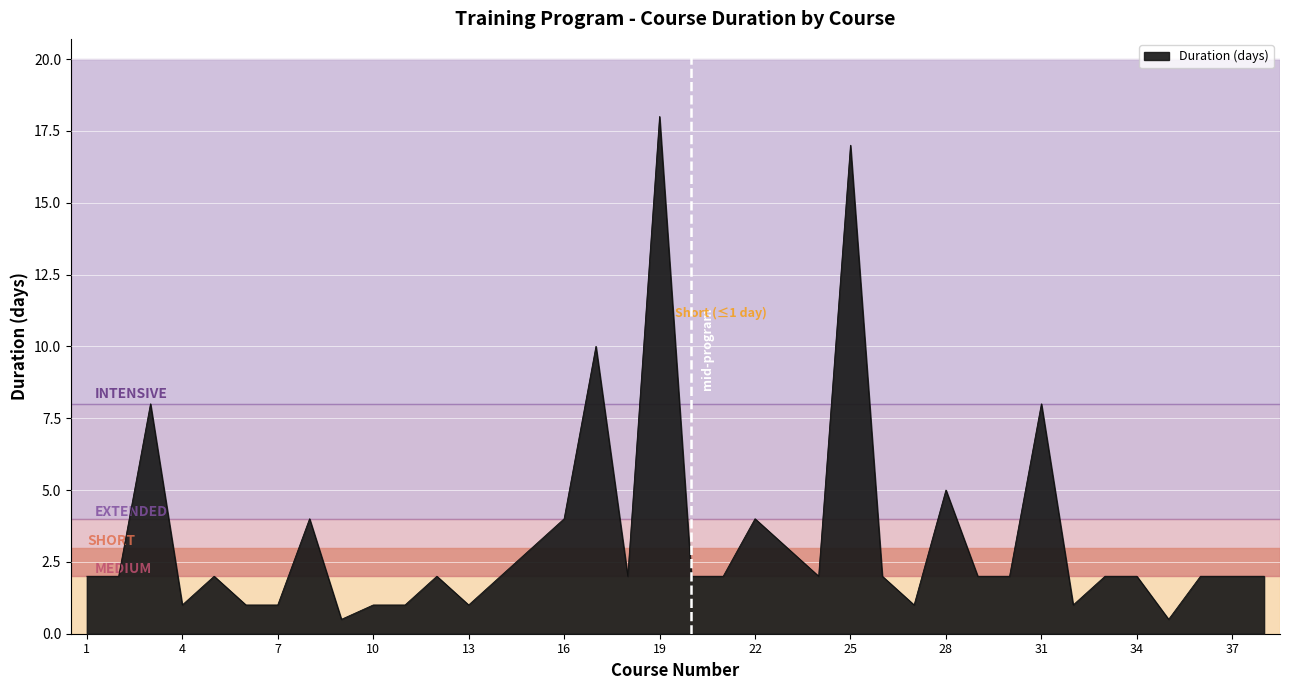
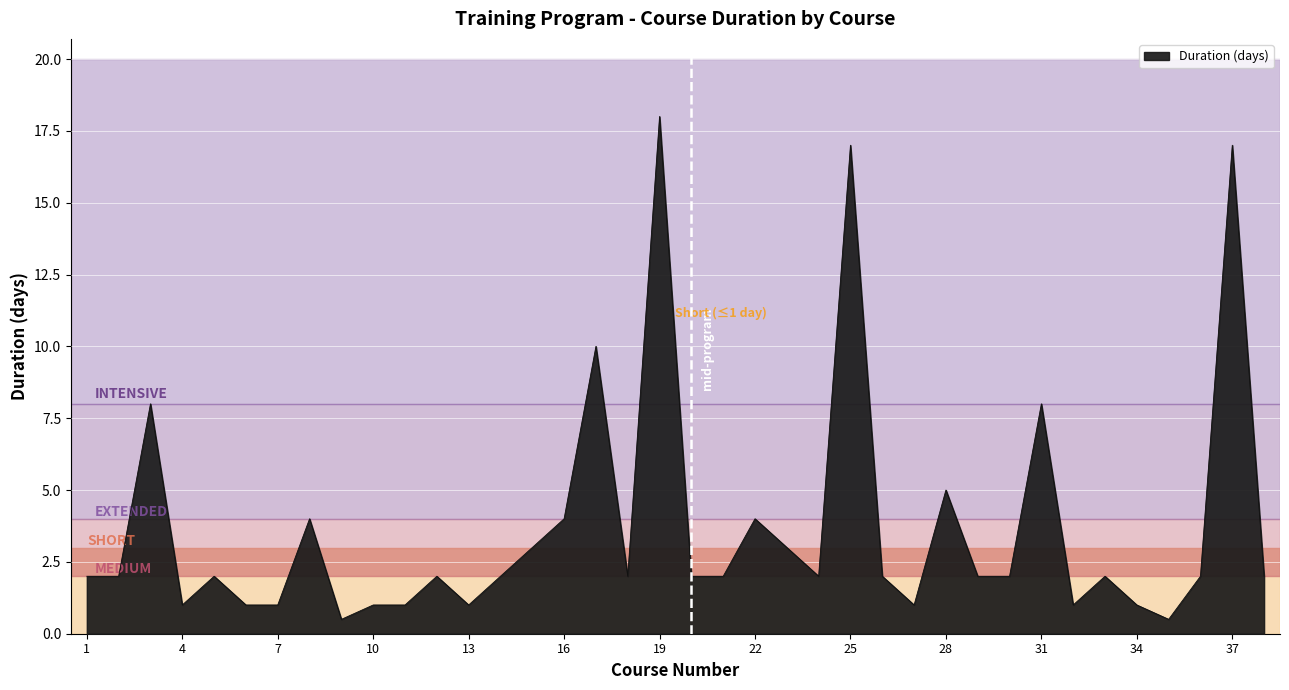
34: 2 -> 1
37: 2 -> 17
